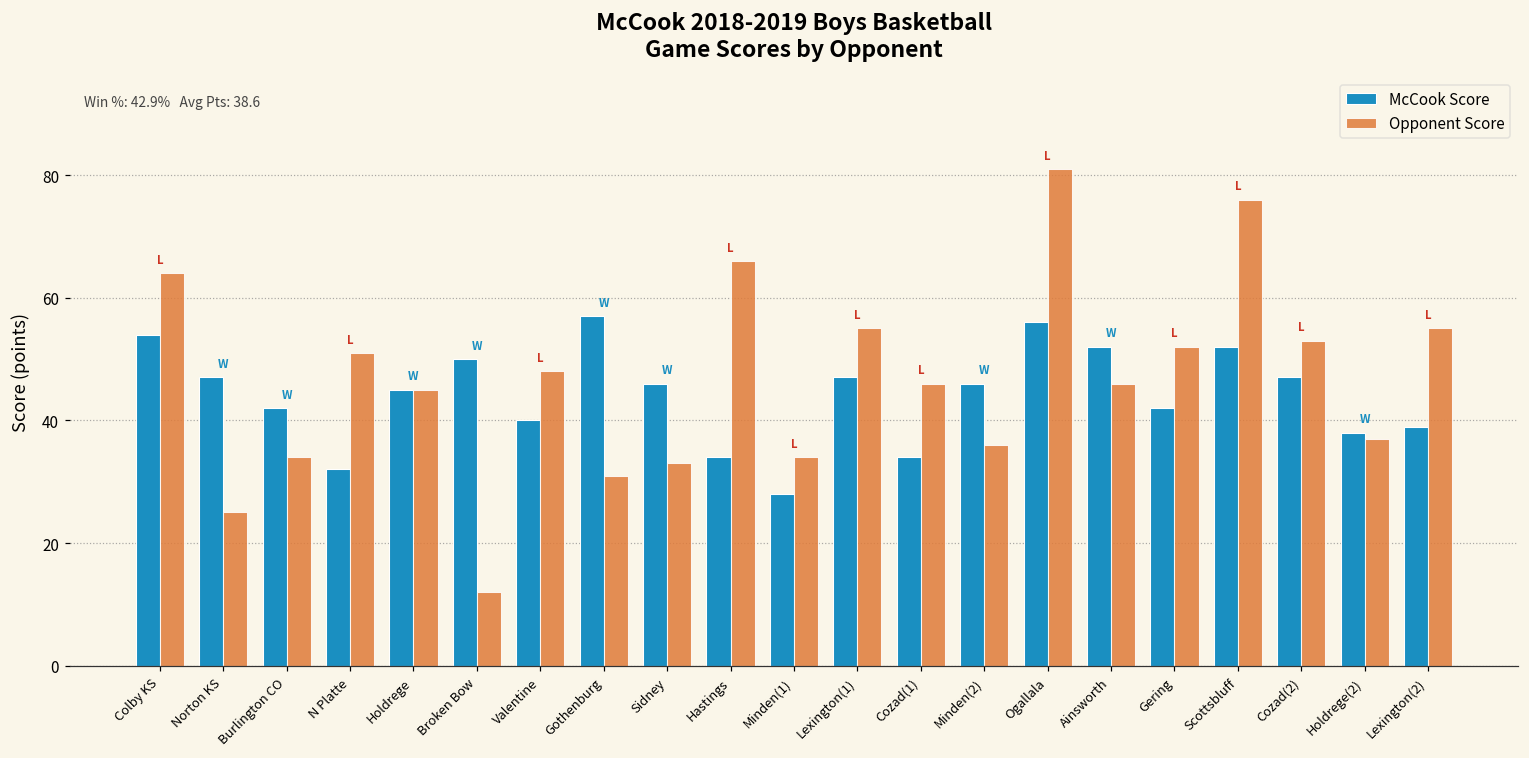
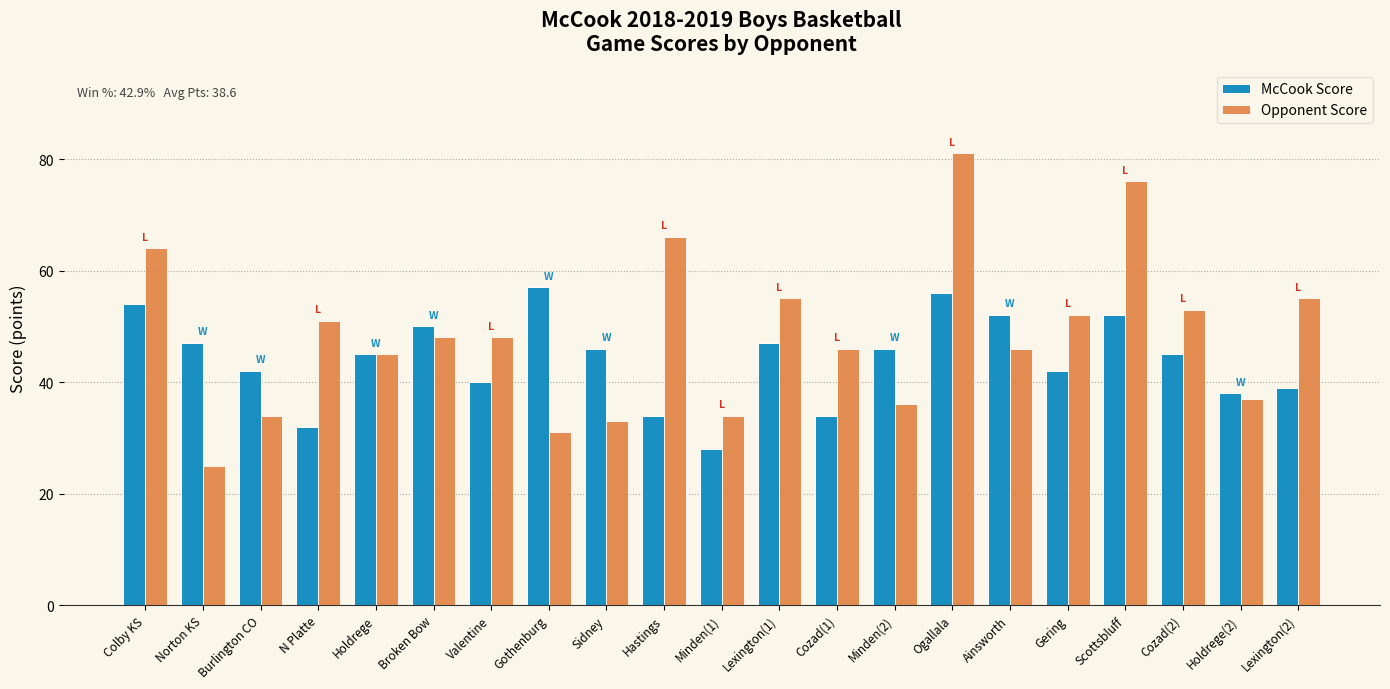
Opponent Score, Broken Bow: 12 -> 48
McCook Score, Cozad(2): 47 -> 45
